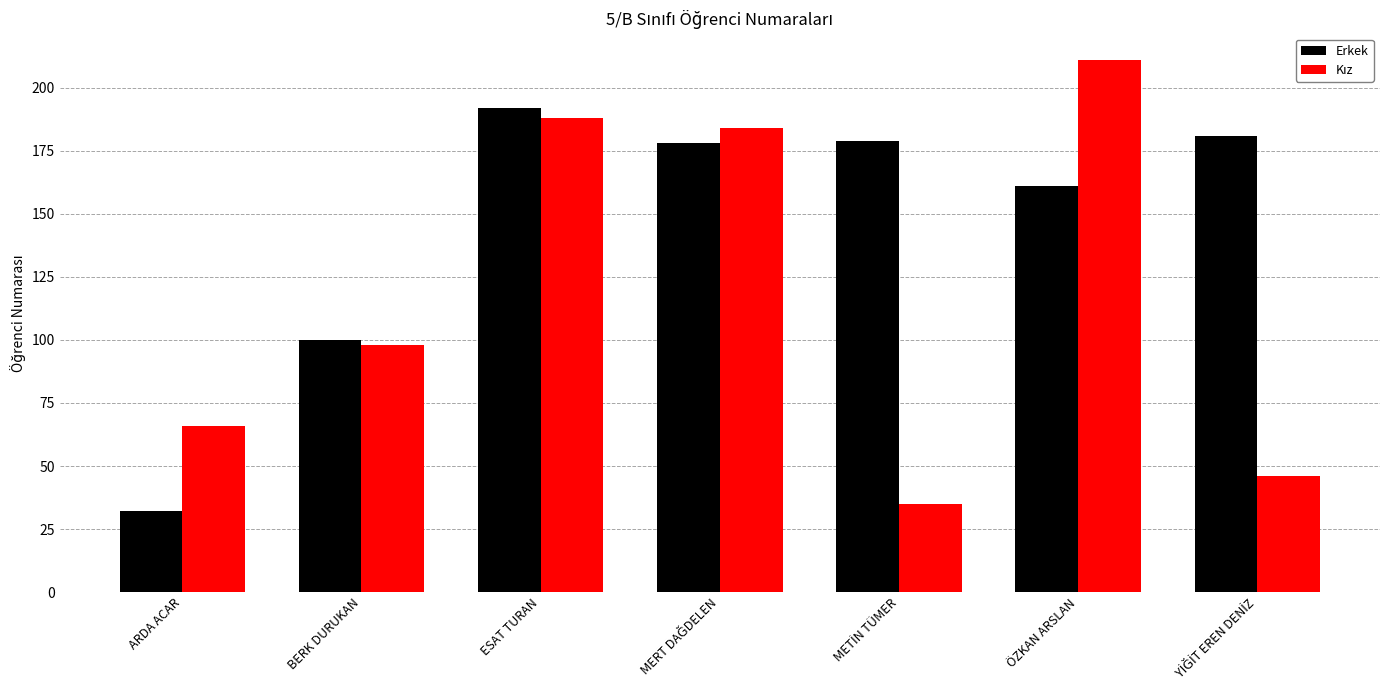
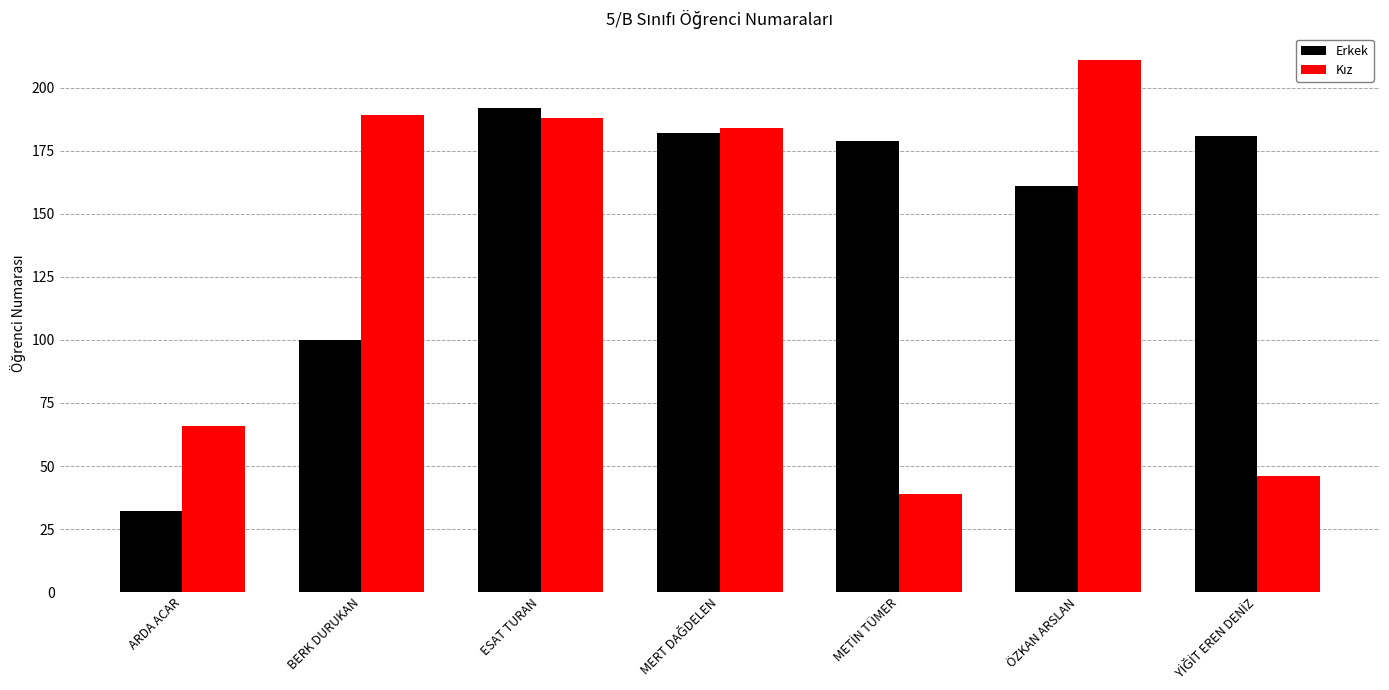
Kız, BERK DURUKAN: 98 -> 189
Erkek, MERT DAĞDELEN: 178 -> 182
Kız, METİN TÜMER: 35 -> 39
